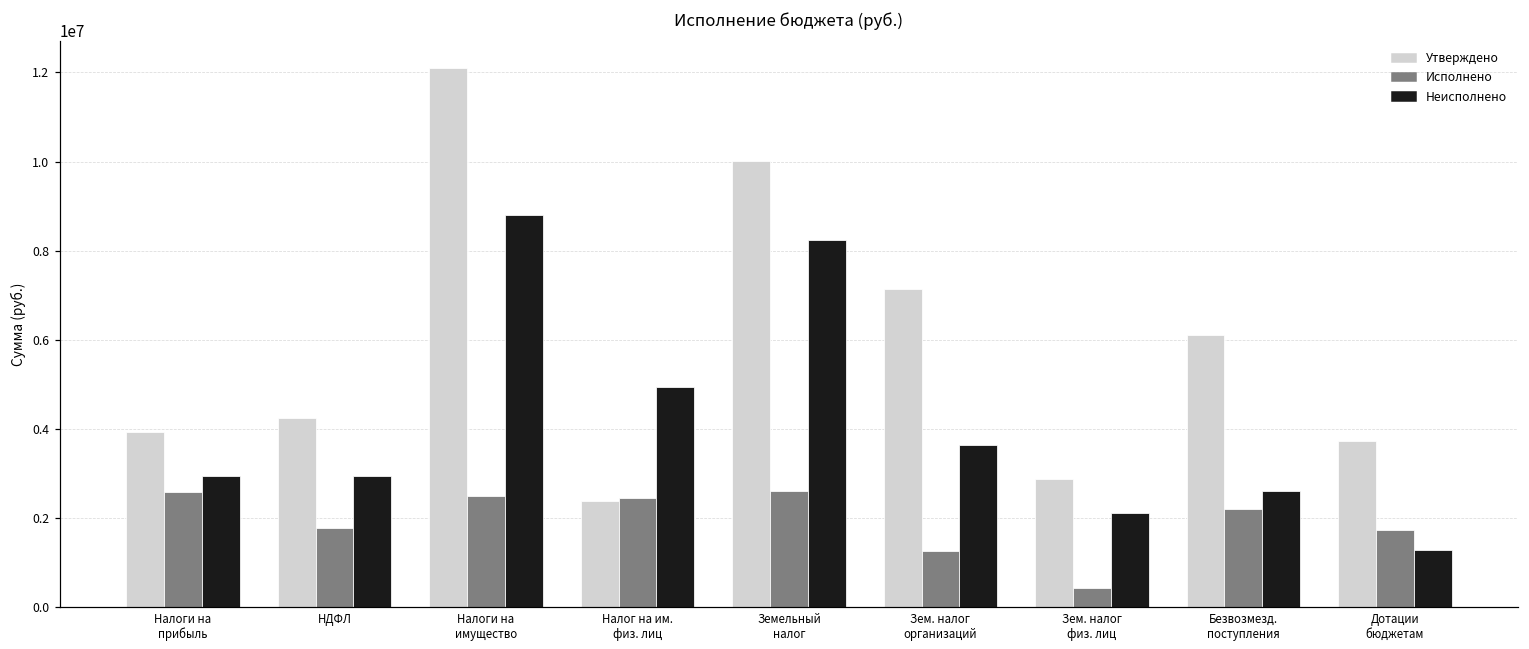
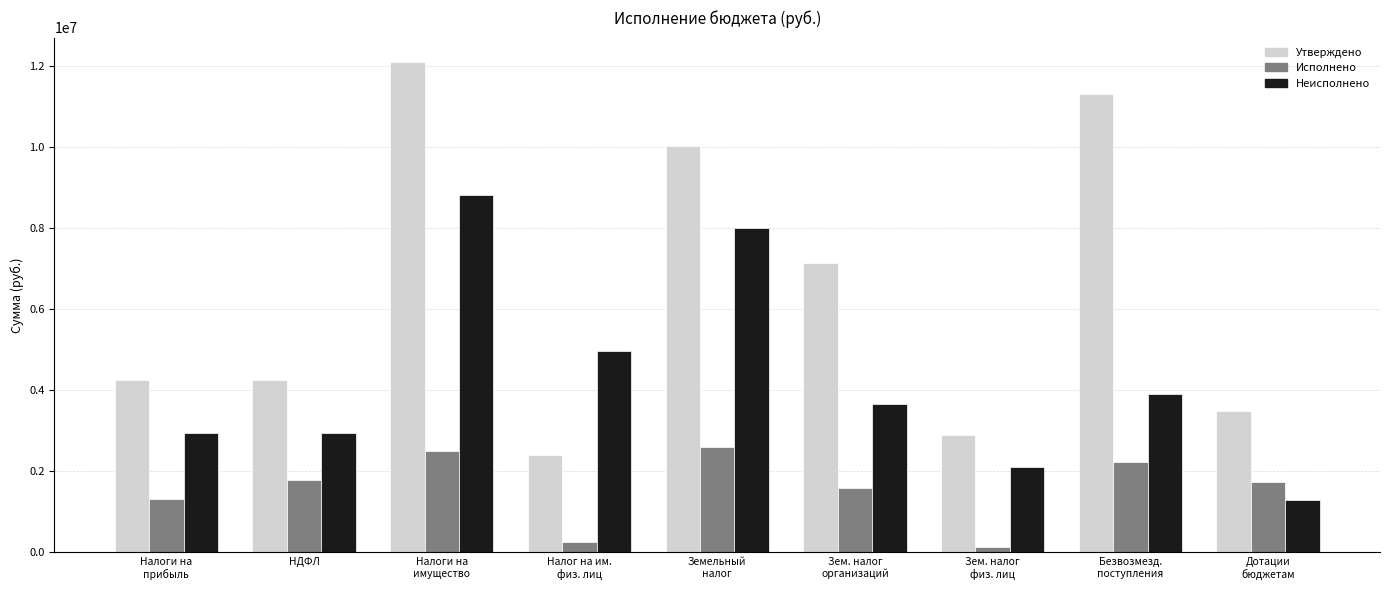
Утверждено, Налоги на прибыль: 3900000 -> 4200000
Исполнено, Налоги на прибыль: 2600000 -> 1300000
Исполнено, Налог на им. физ. лиц: 2500000 -> 300000
Неисполнено, Земельный налог: 8200000 -> 8000000
Исполнено, Зем. налог организаций: 1300000 -> 1600000
Исполнено, Зем. налог физ. лиц: 400000 -> 100000
Утверждено, Безвозмезд. поступления: 6100000 -> 11300000
Неисполнено, Безвозмезд. поступления: 2600000 -> 3900000
Утверждено, Дотации бюджетам: 3700000 -> 3500000
